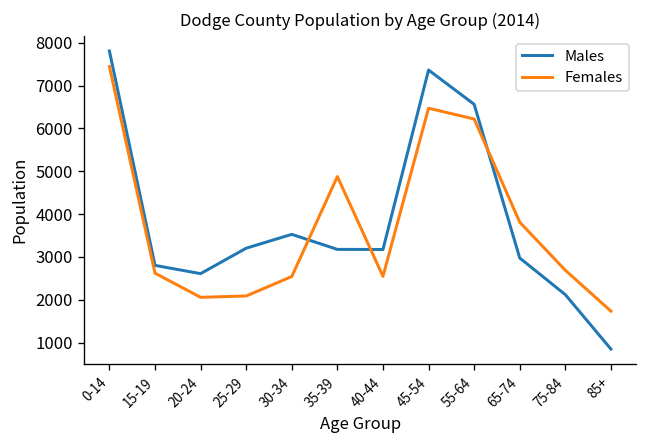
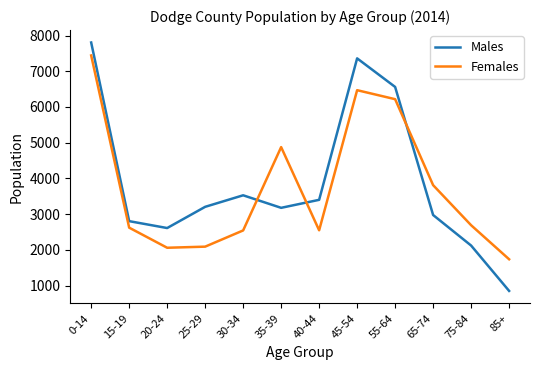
Males, 40-44: 3200 -> 3400
